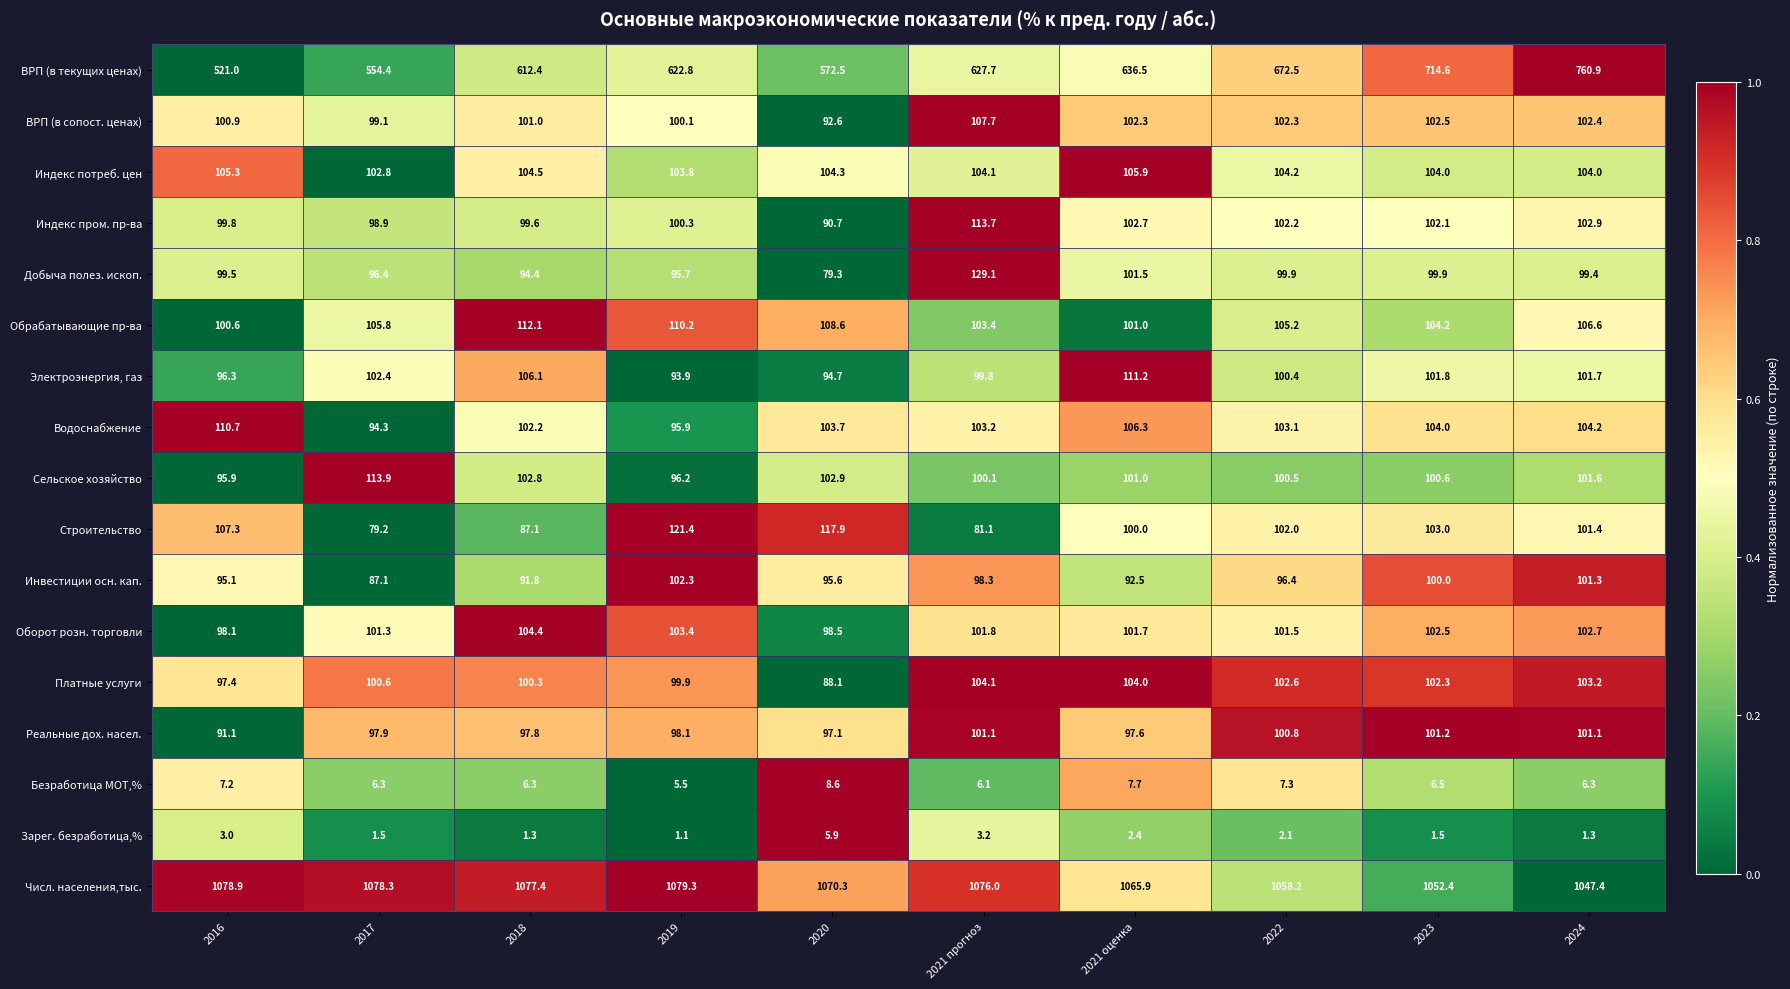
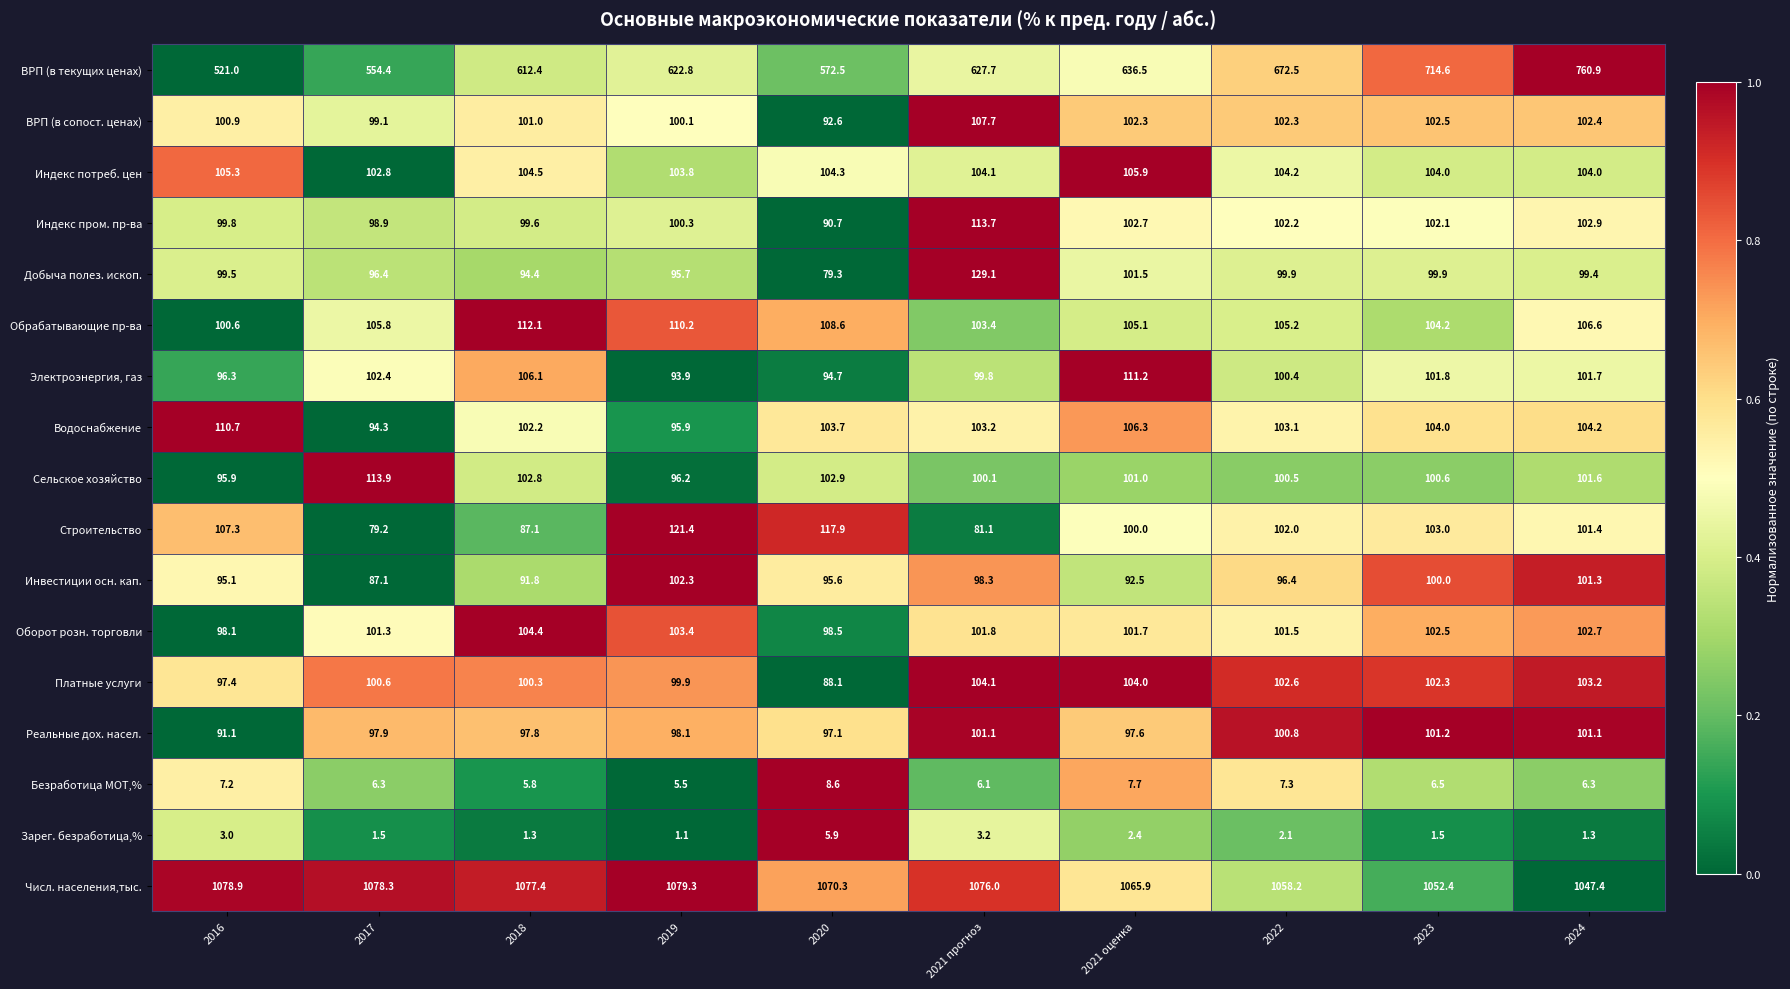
Обрабатывающие пр-ва, 2021 оценка: 101.0 -> 105.1
Безработица МОТ,%, 2018: 6.3 -> 5.8
